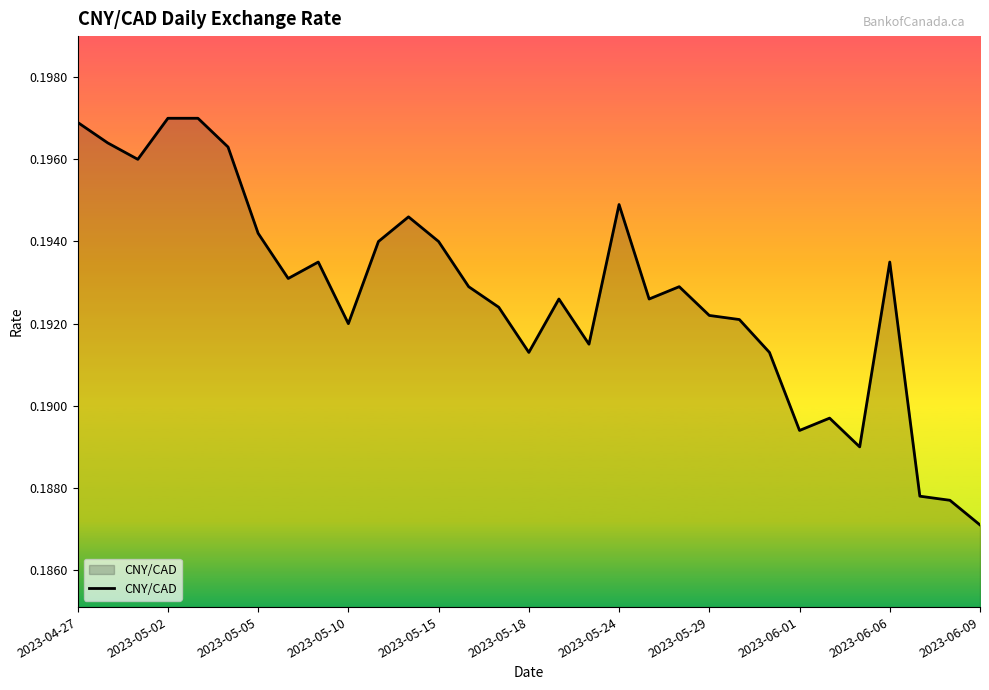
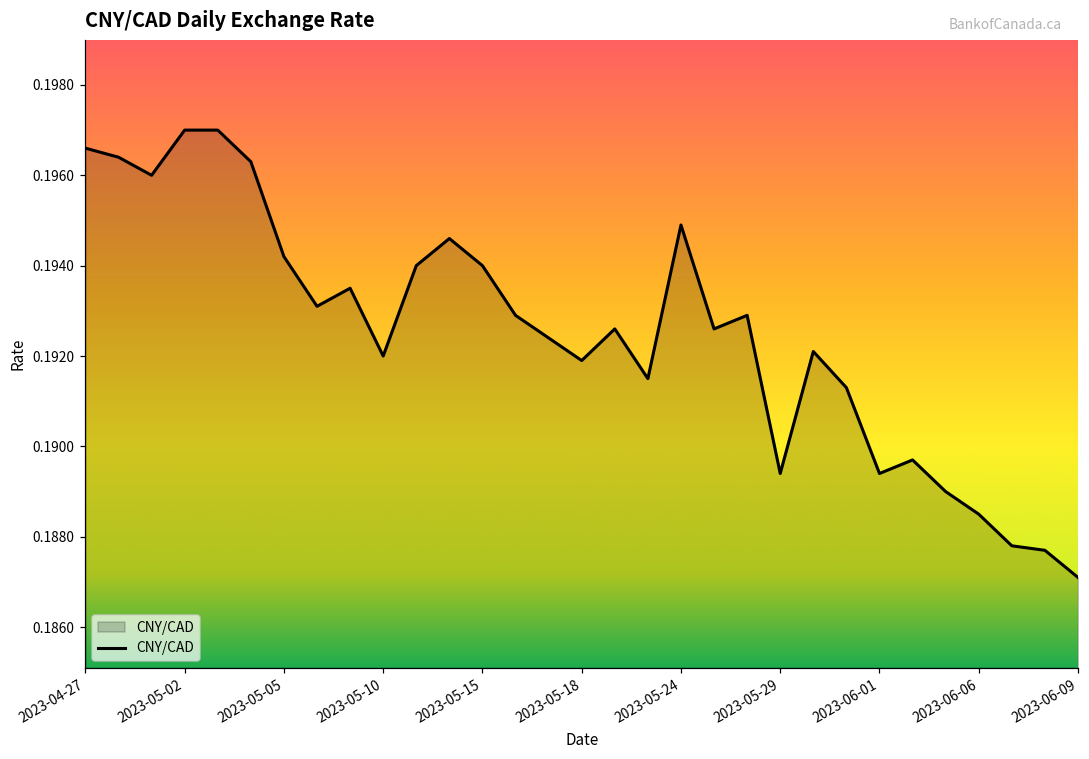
2023-04-27: 0.1969 -> 0.1966
2023-05-18: 0.1913 -> 0.1919
2023-05-29: 0.1922 -> 0.1894
2023-06-06: 0.1935 -> 0.1885
